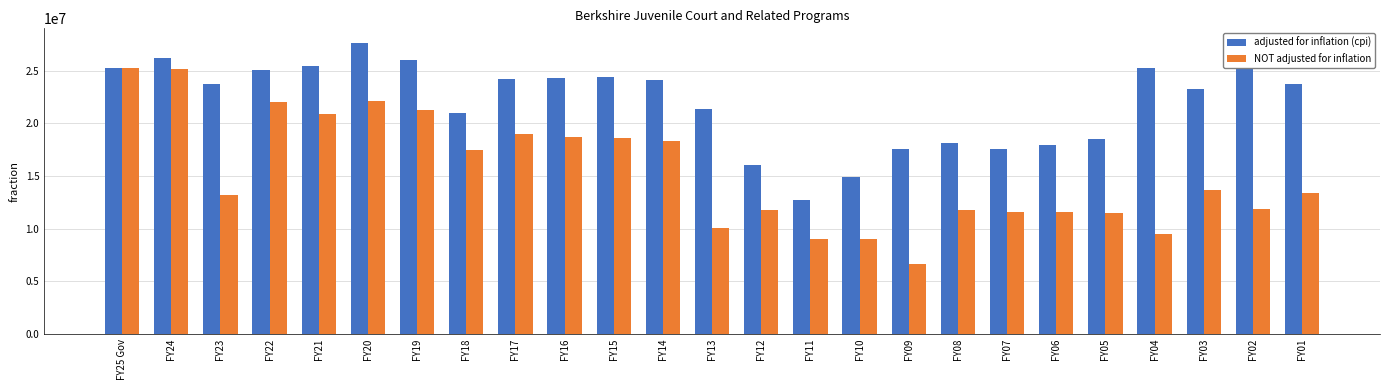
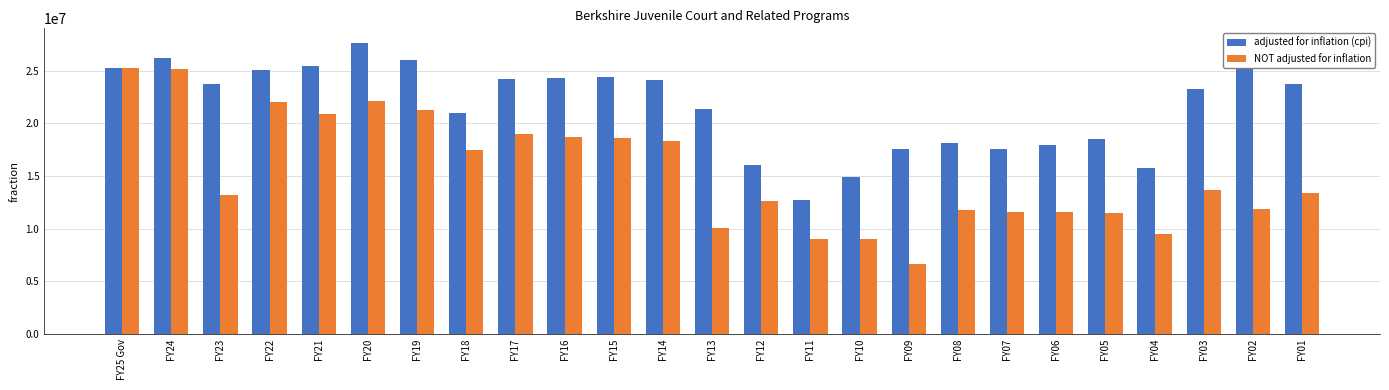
NOT adjusted for inflation, FY12: 11800000 -> 12700000
adjusted for inflation (cpi), FY04: 25200000 -> 15700000
